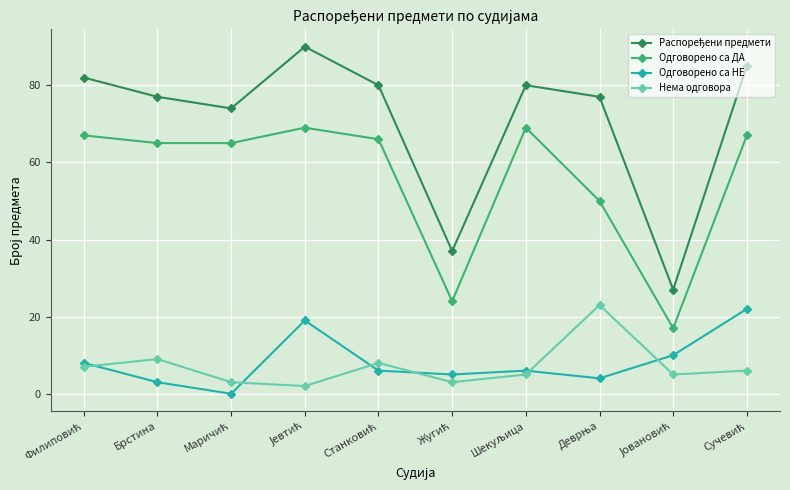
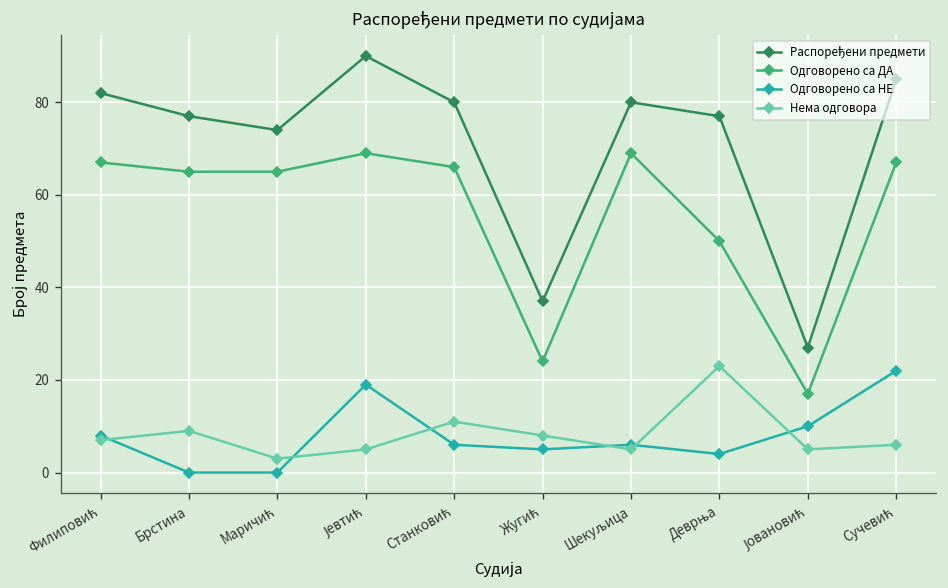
Одговорено са НЕ, Брстина: 3 -> 0
Нема одговора, Јевтић: 2 -> 5
Нема одговора, Станковић: 8 -> 11
Нема одговора, Жугић: 3 -> 8
